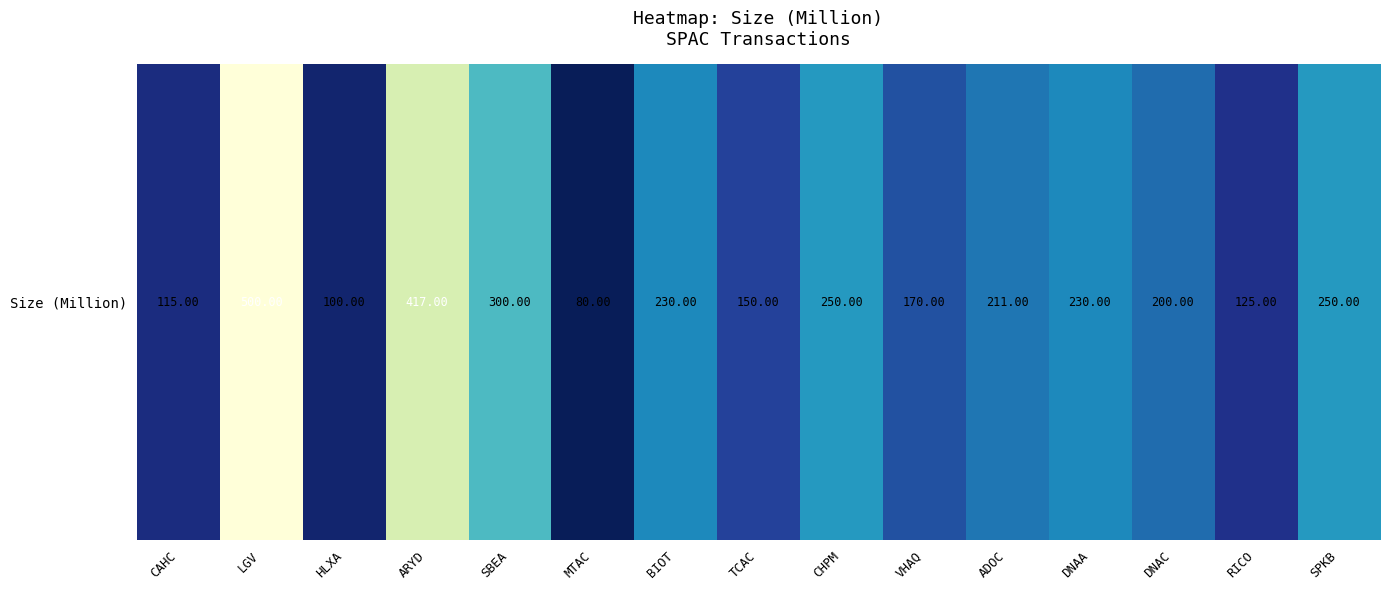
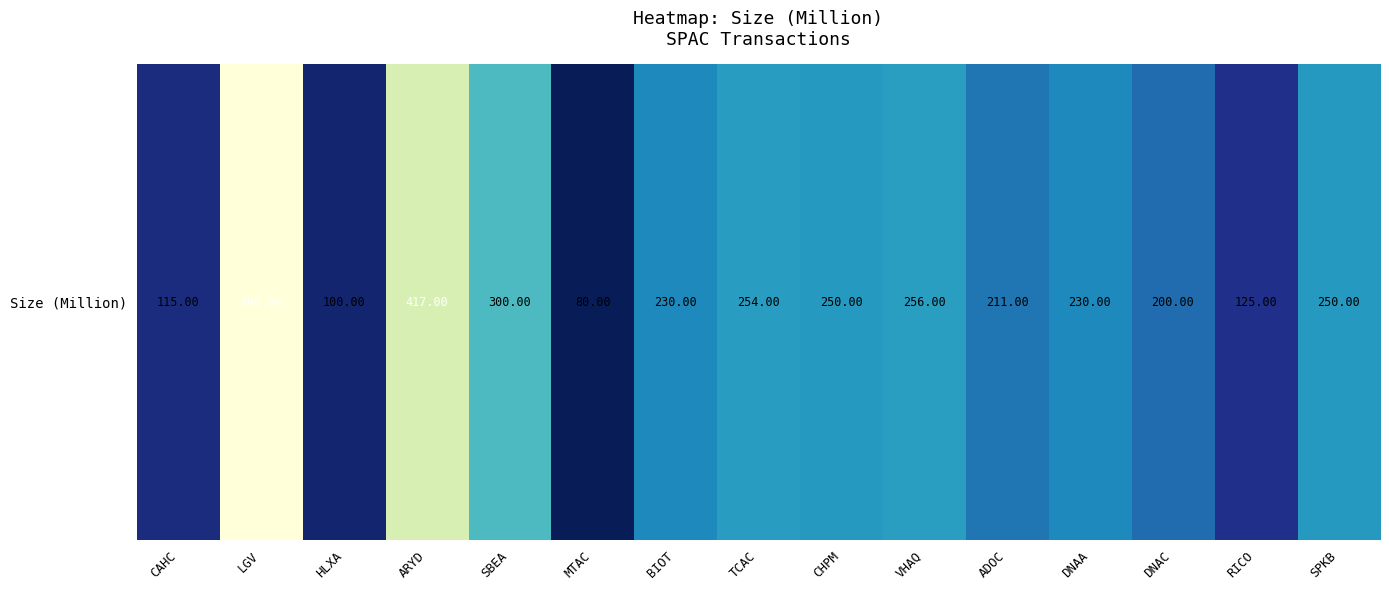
Size (Million), TCAC: 150.00 -> 254.00
Size (Million), VHAQ: 170.00 -> 256.00
